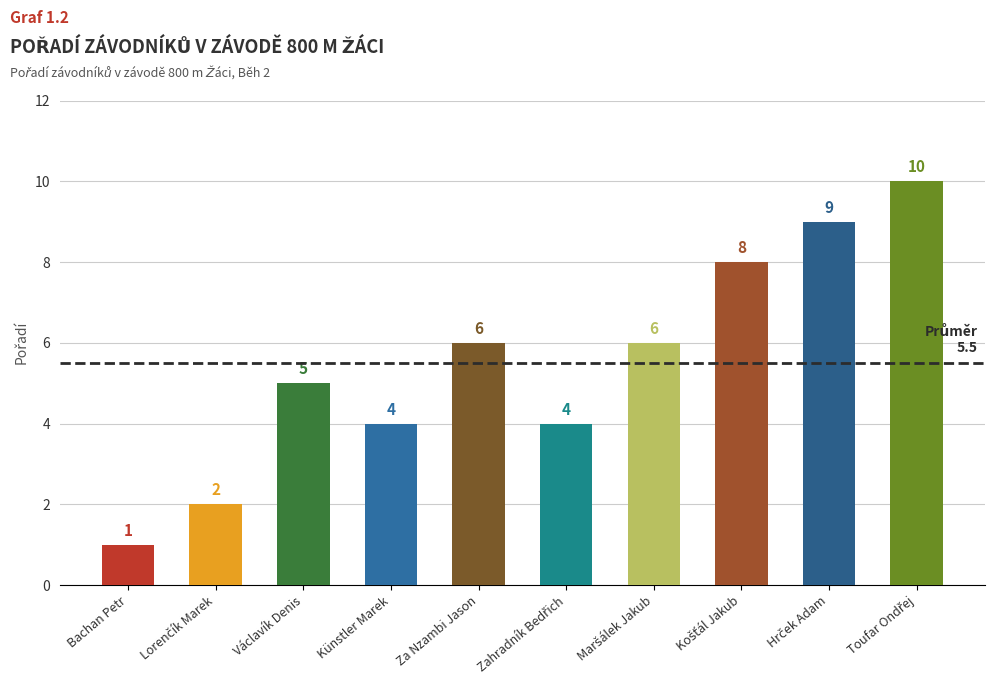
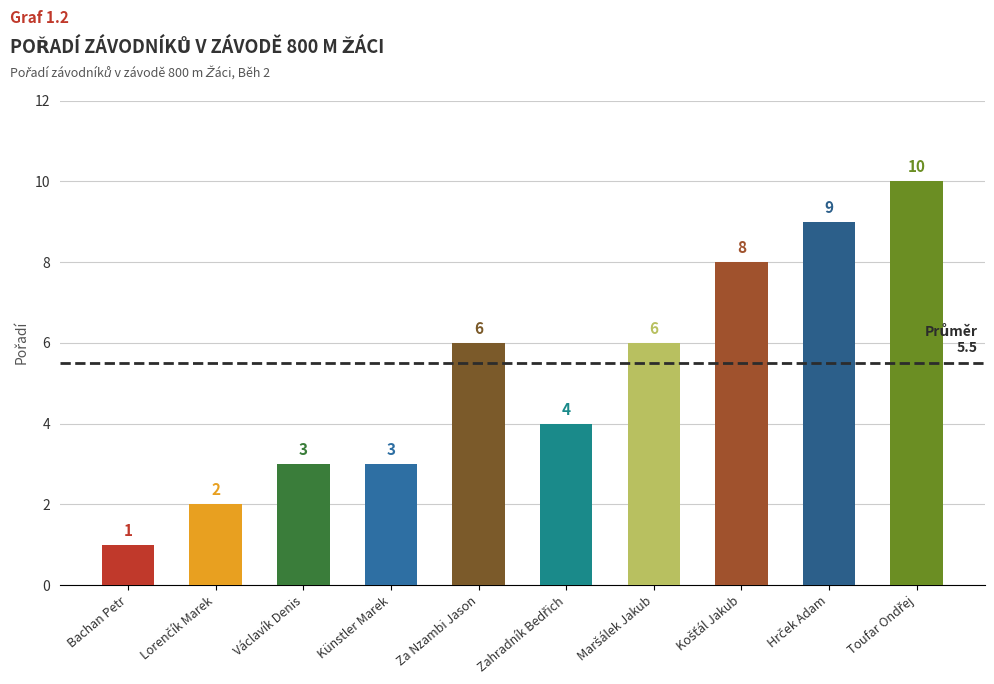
Václavík Denis: 5 -> 3
Künstler Marek: 4 -> 3
